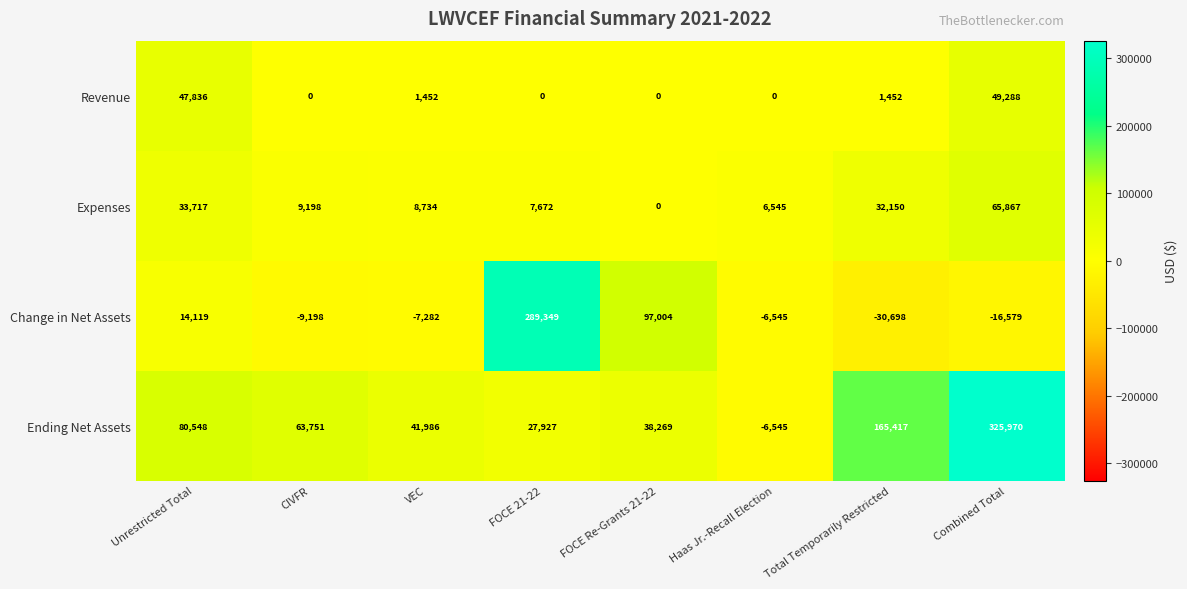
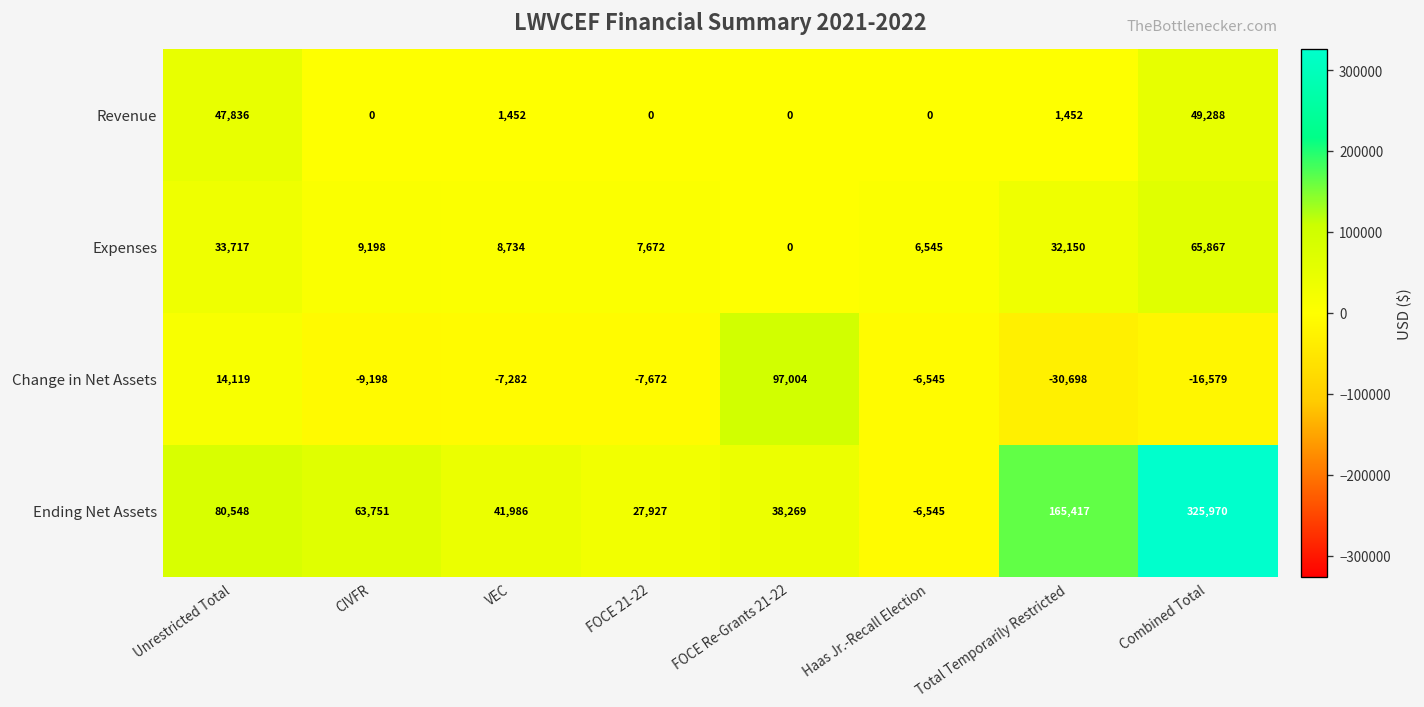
Change in Net Assets, FOCE 21-22: 289,349 -> -7,672
